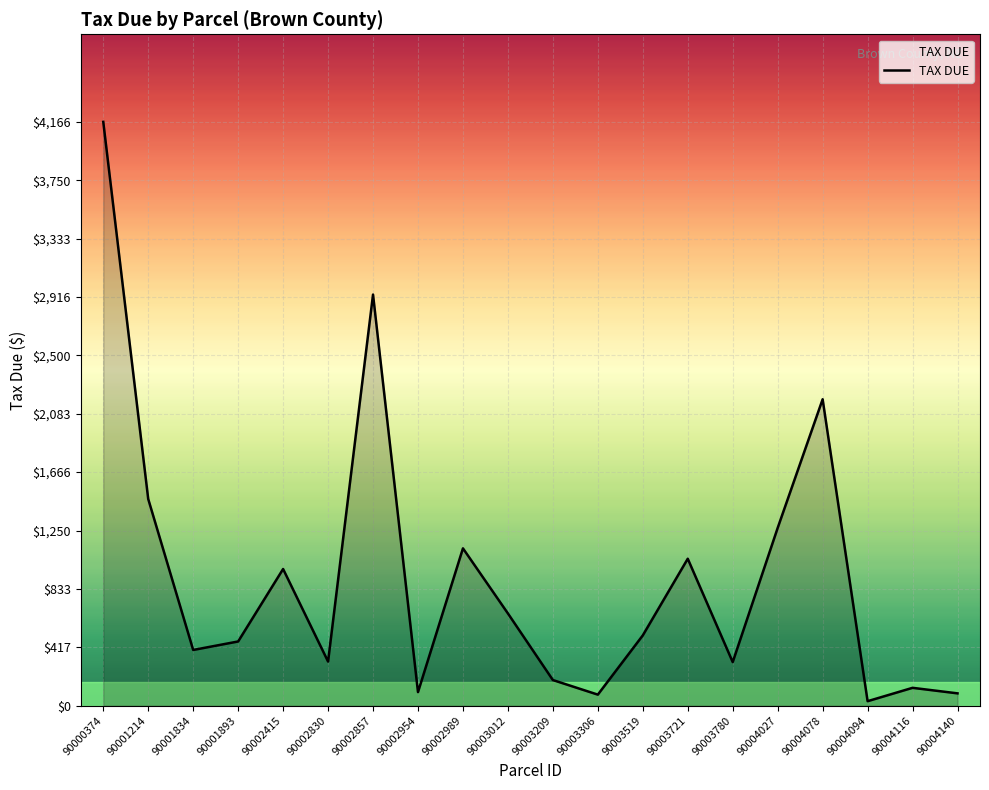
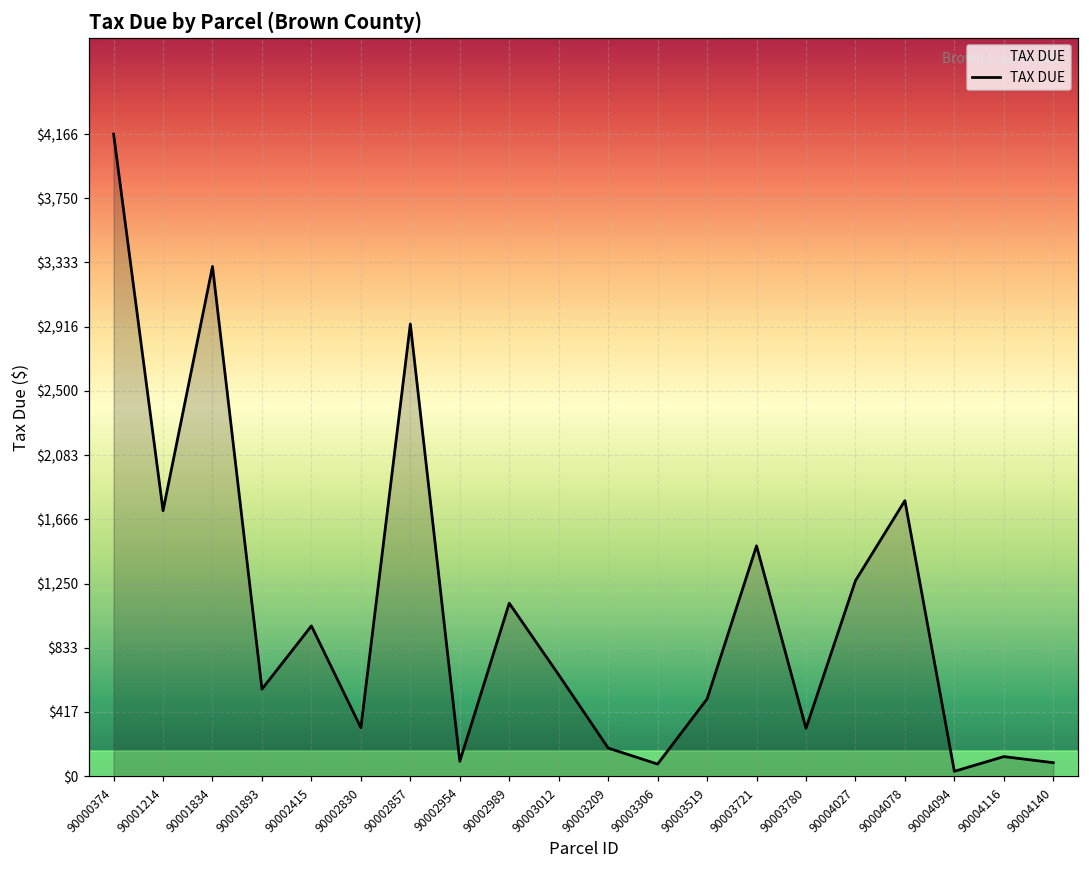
90001214: $1,470 -> $1,720
90001834: $400 -> $3,310
90001893: $460 -> $560
90003721: $1,050 -> $1,490
90004078: $2,190 -> $1,790
